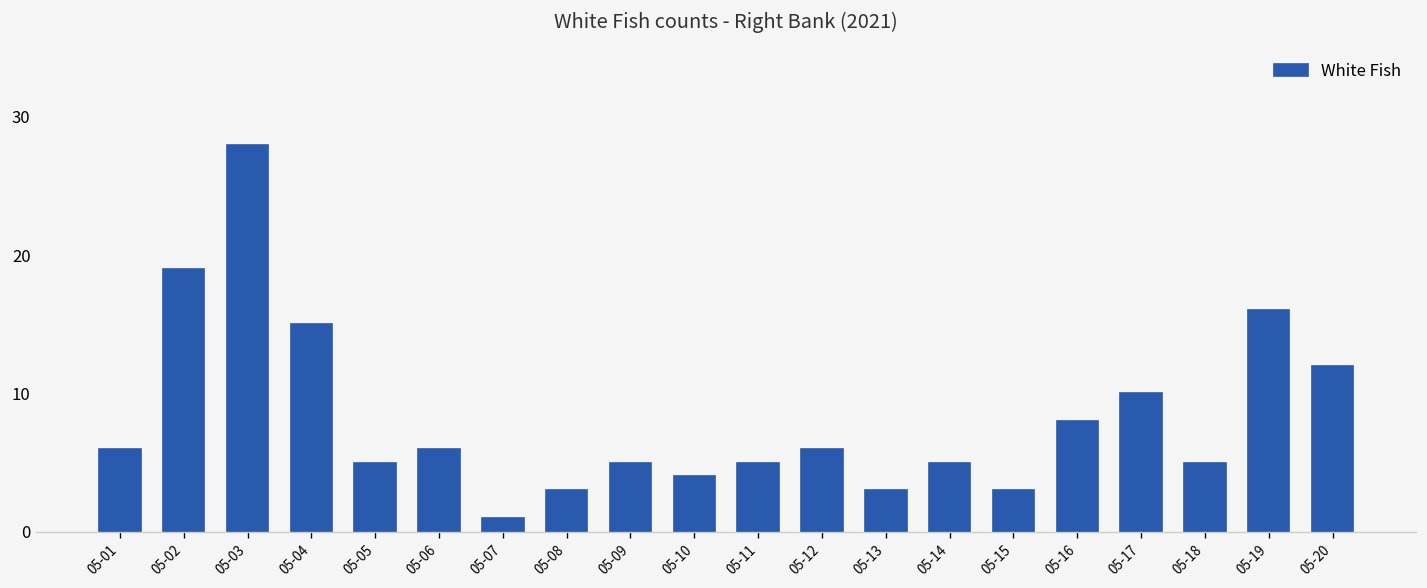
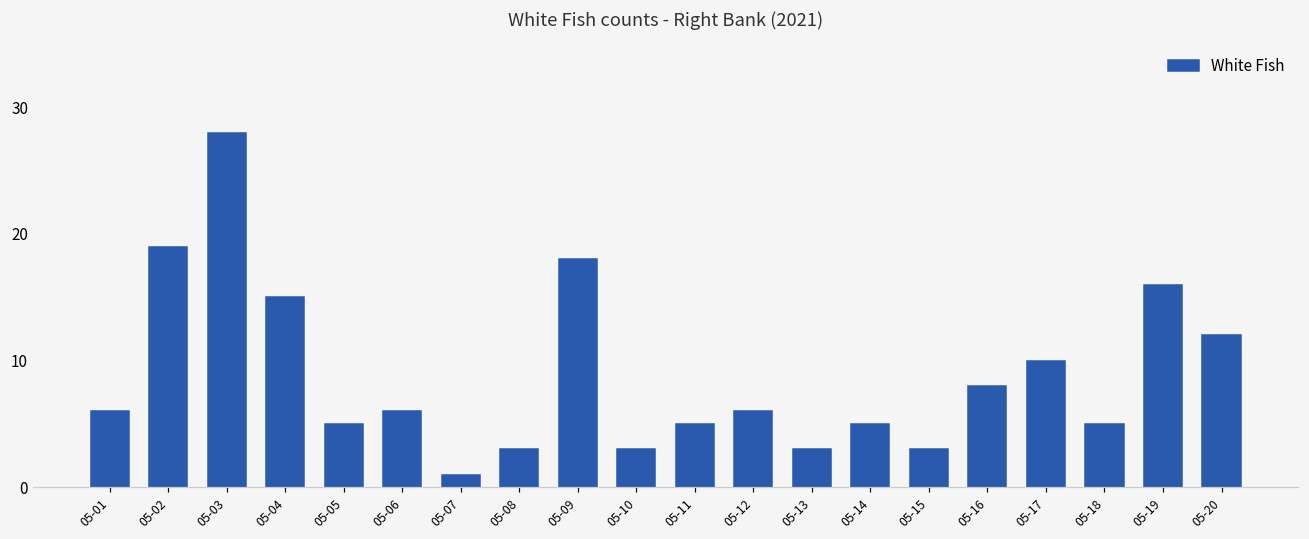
05-09: 5 -> 18
05-10: 4 -> 3
